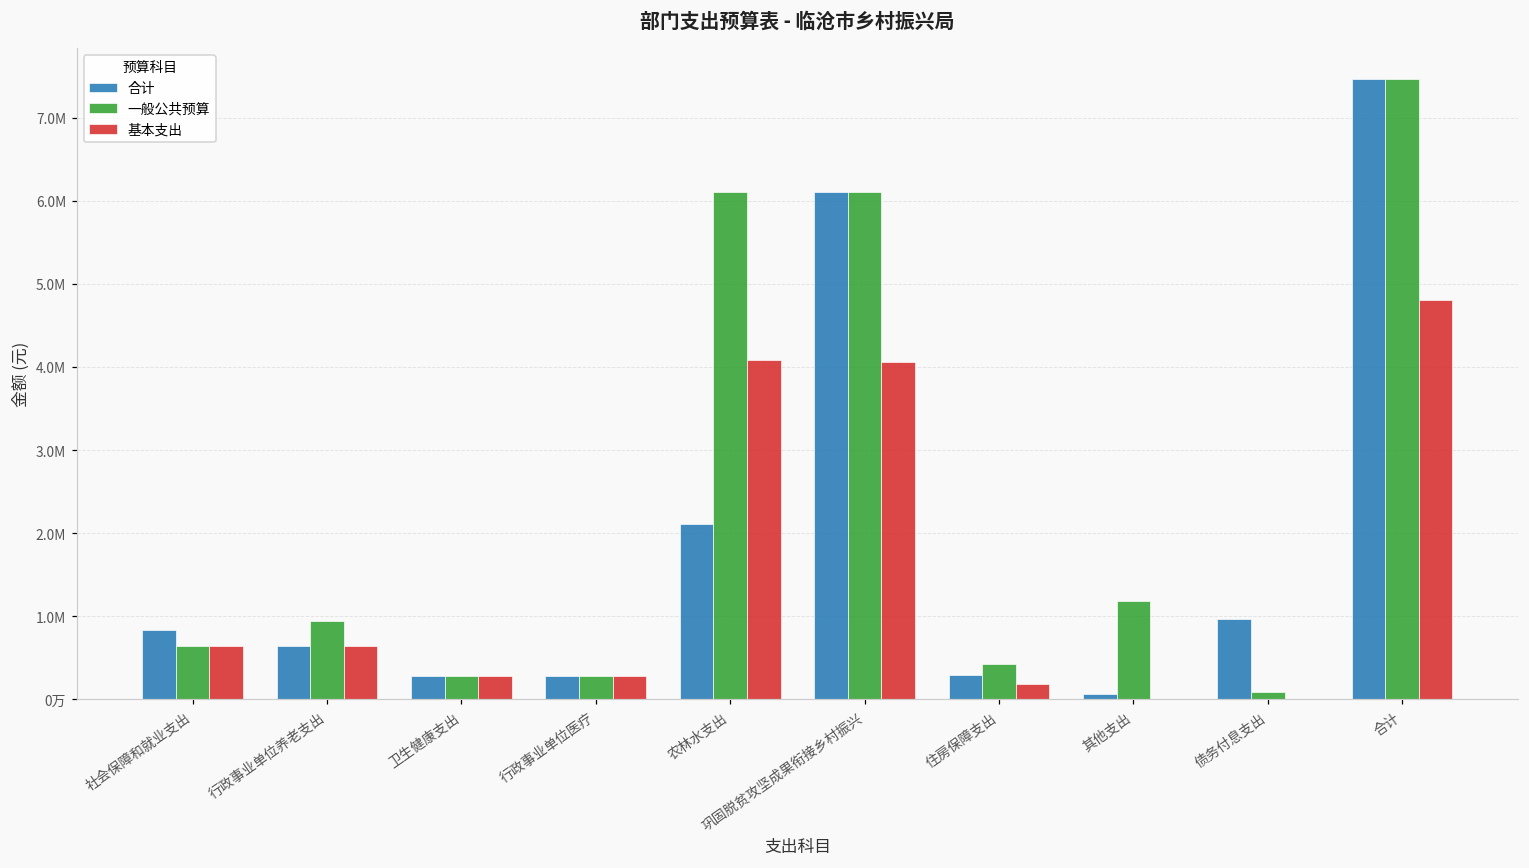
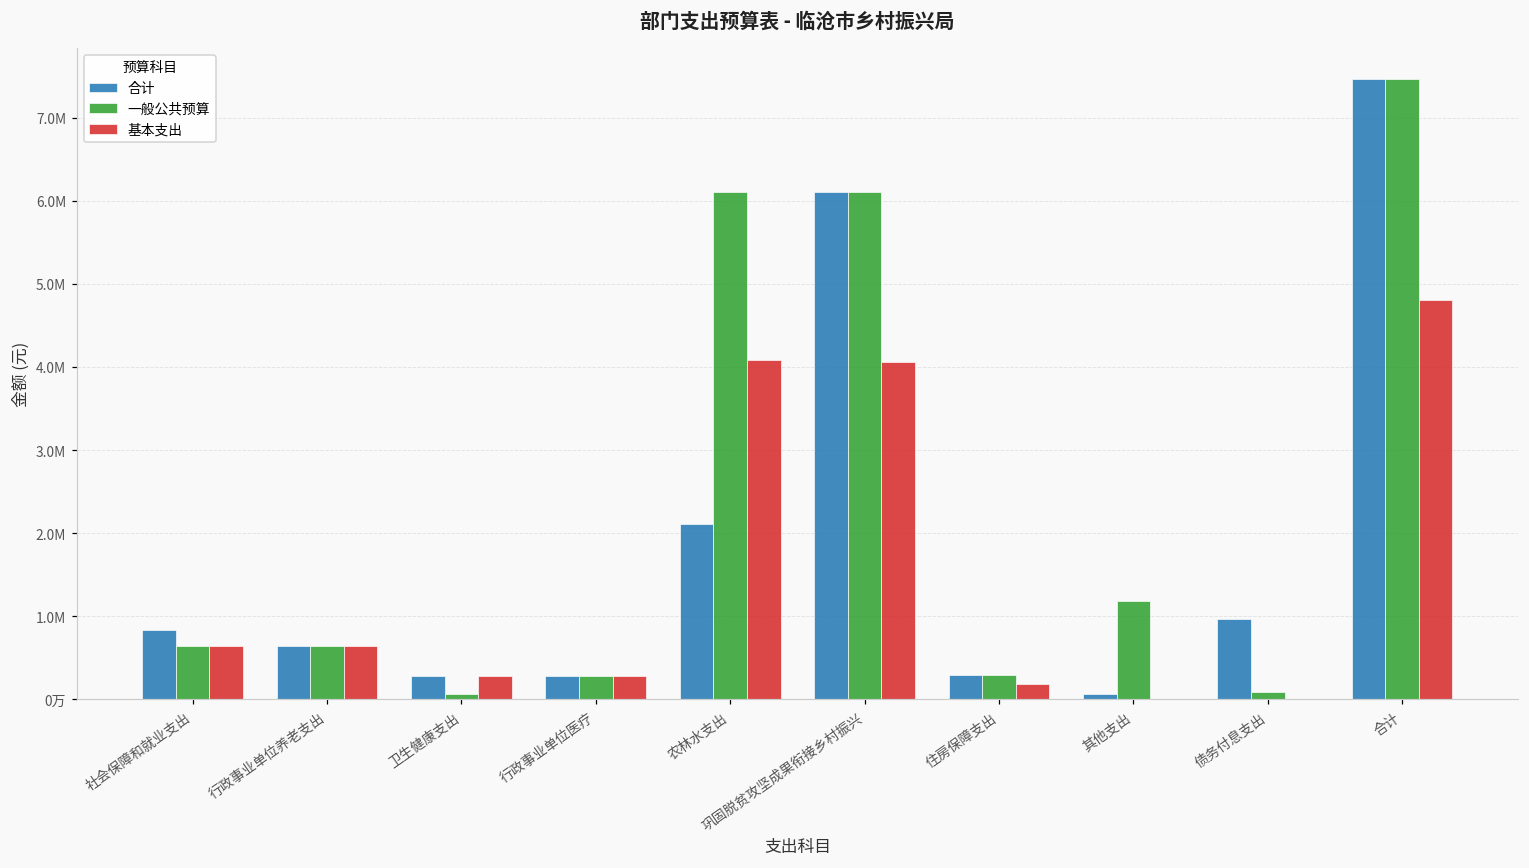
一般公共预算, 行政事业单位养老支出: 900000 -> 600000
一般公共预算, 卫生健康支出: 300000 -> 100000
一般公共预算, 住房保障支出: 400000 -> 300000
